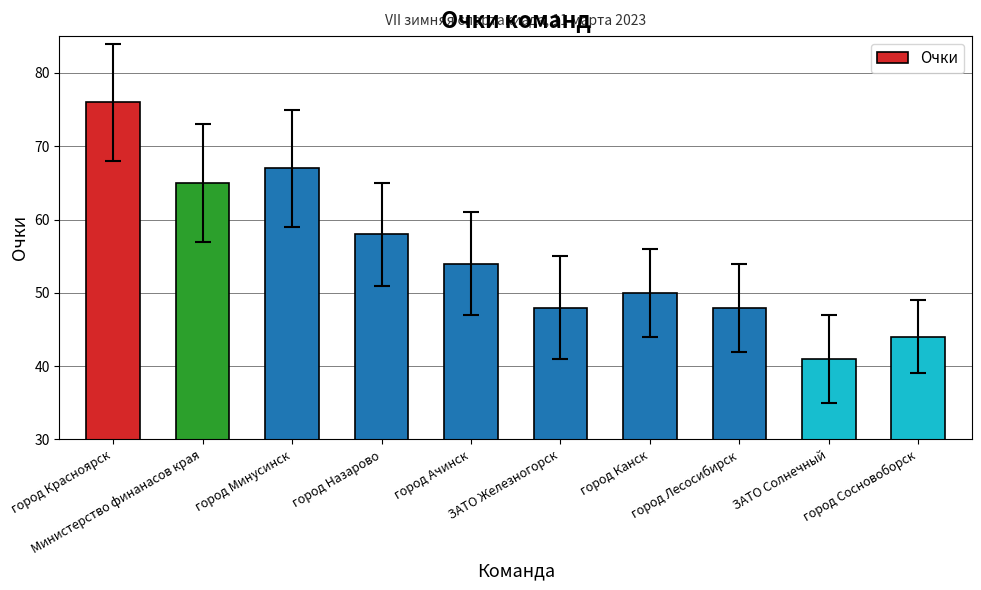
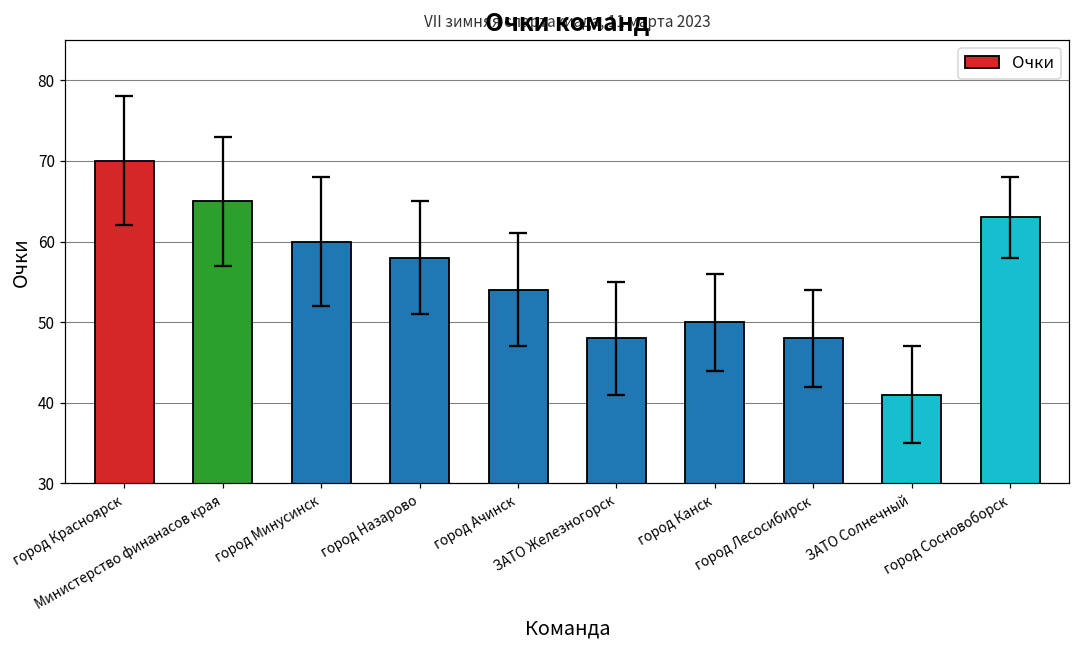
Очки, город Красноярск: 76 -> 70
Очки, город Минусинск: 67 -> 60
Очки, город Сосновоборск: 44 -> 63
